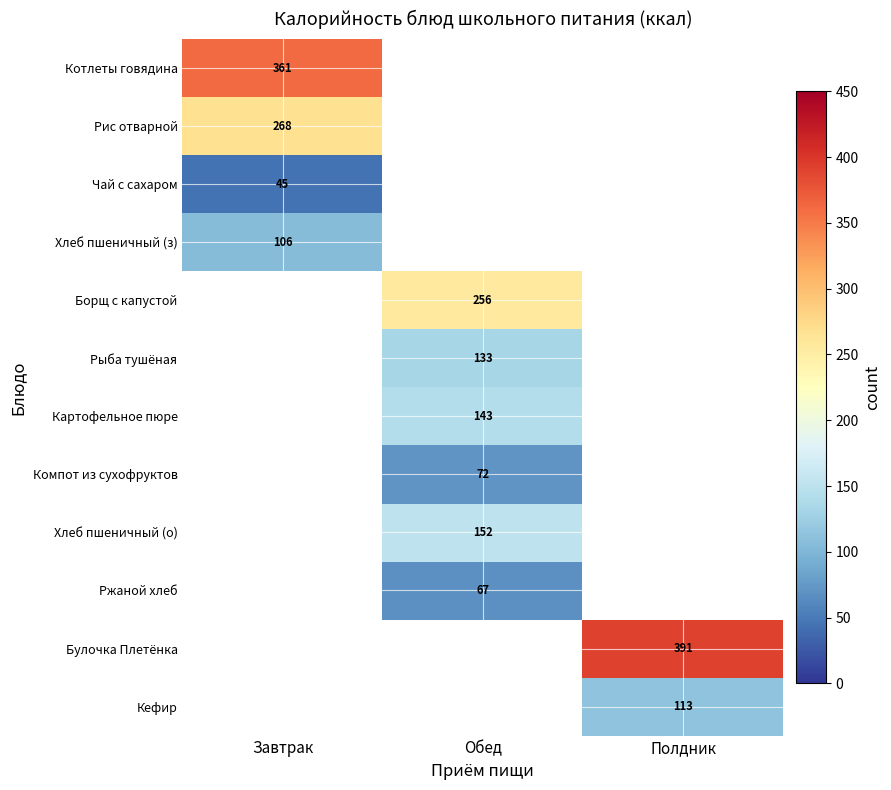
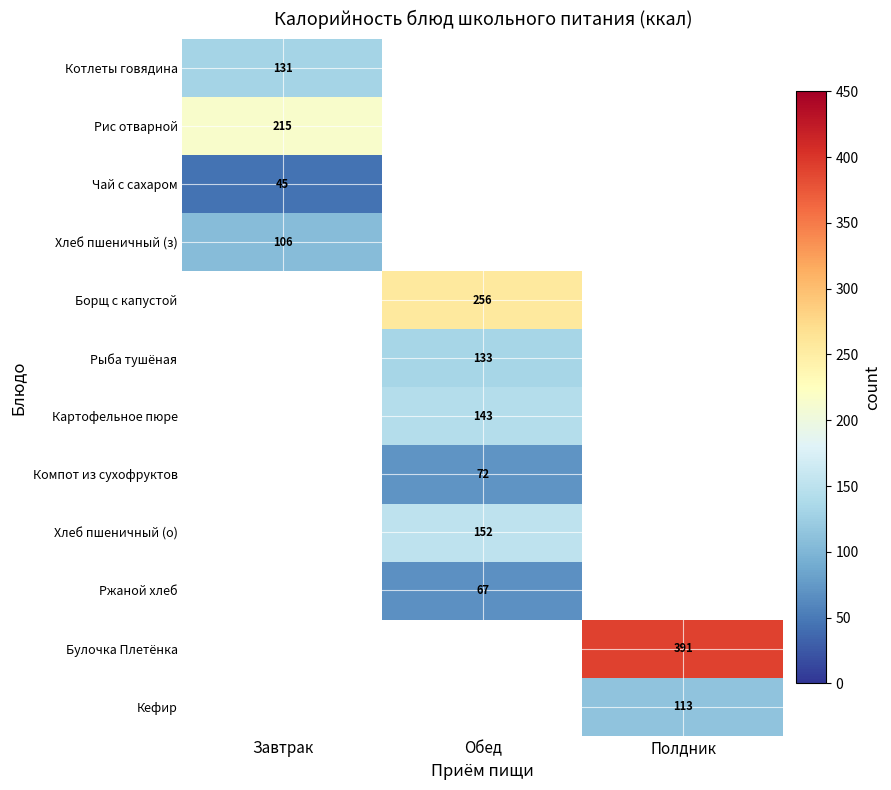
Котлеты говядина, Завтрак: 361 -> 131
Рис отварной, Завтрак: 268 -> 215
